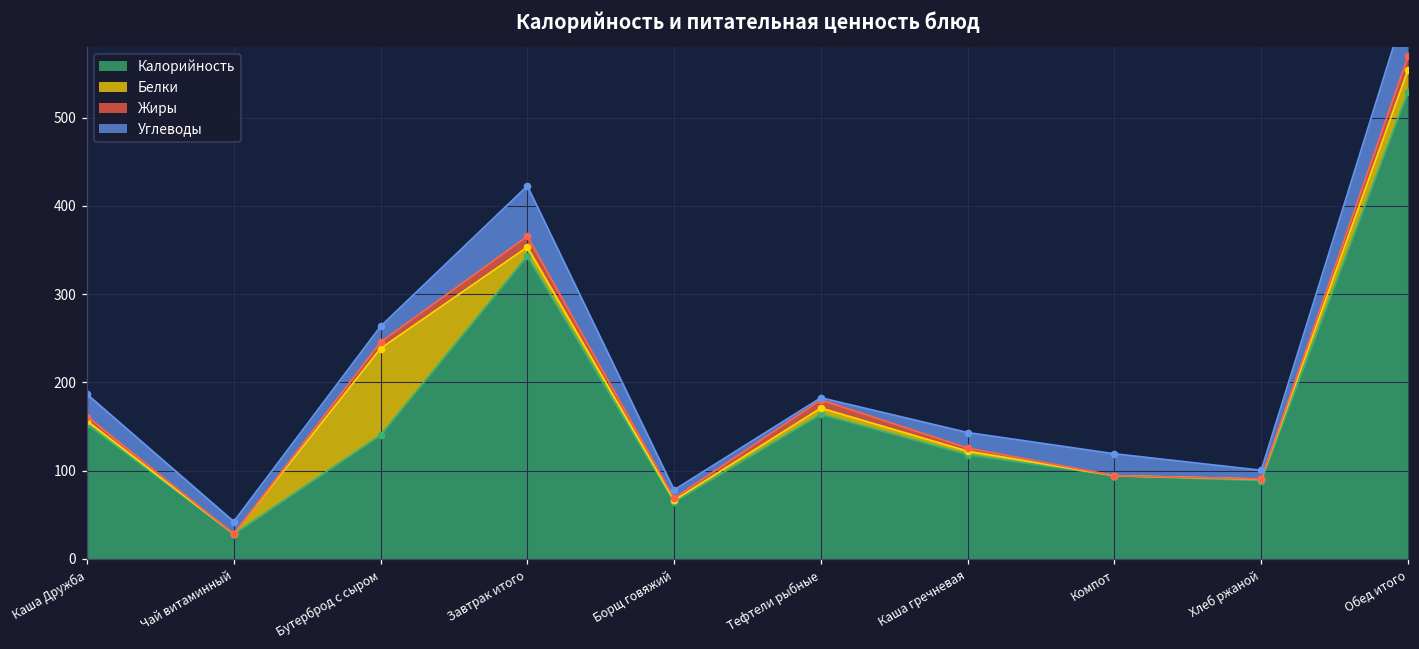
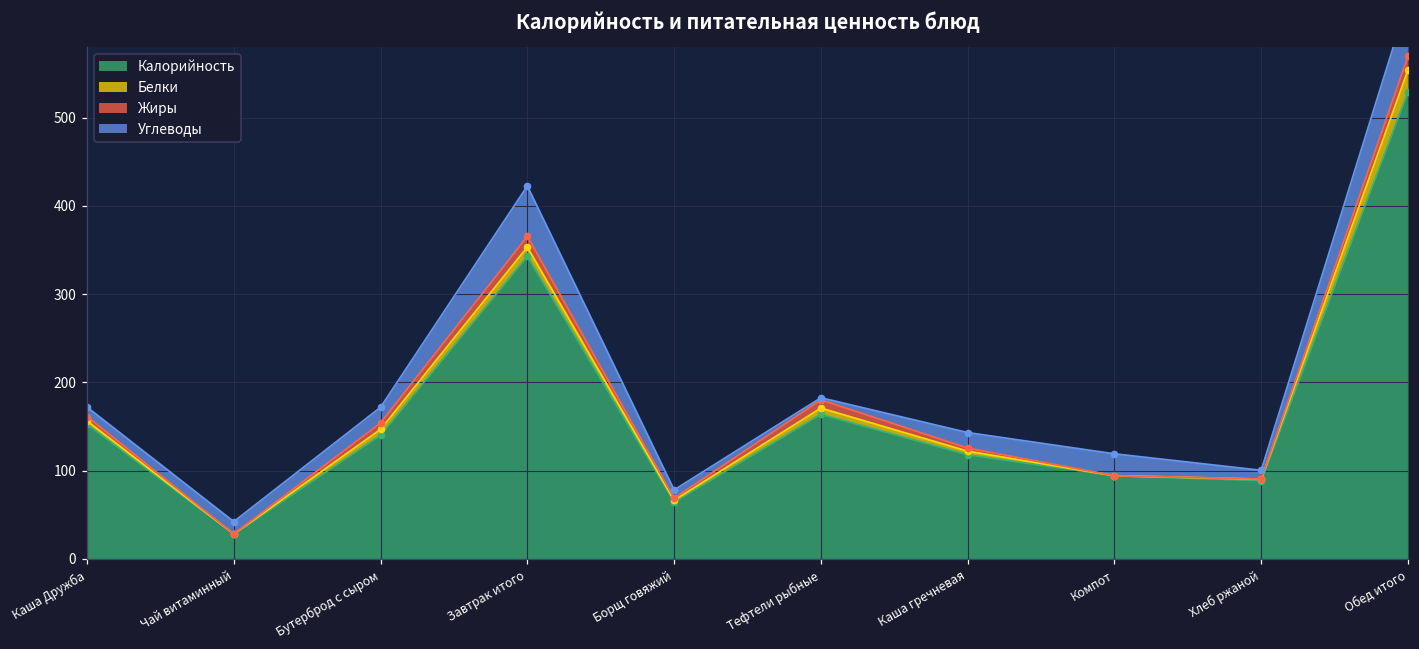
Углеводы, Каша Дружба: 30 -> 10
Белки, Бутерброд с сыром: 100 -> 10
